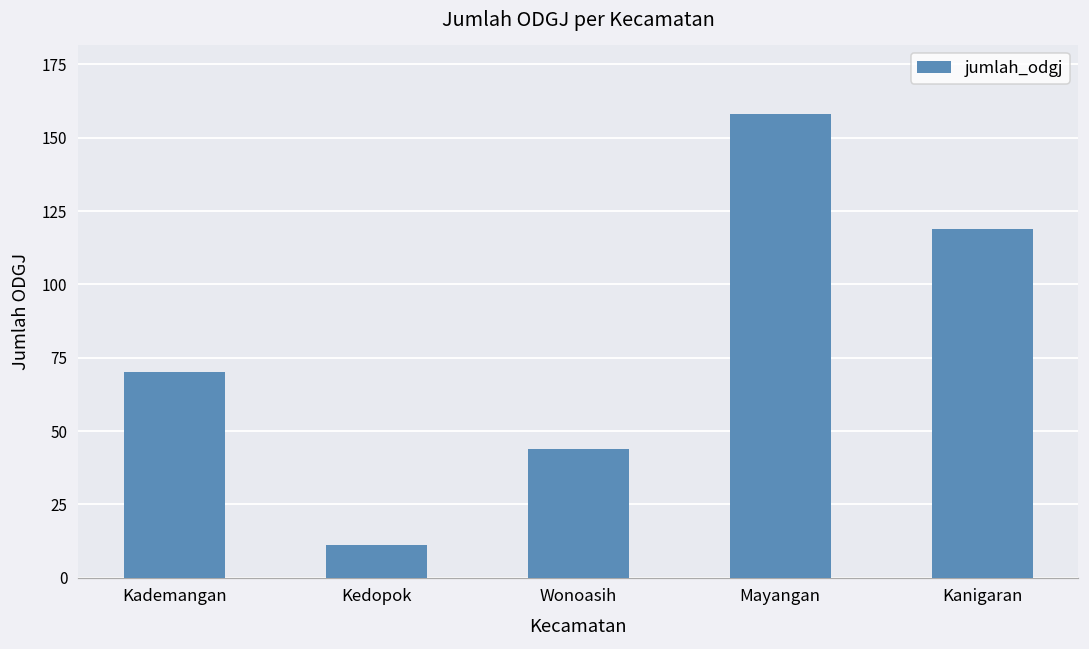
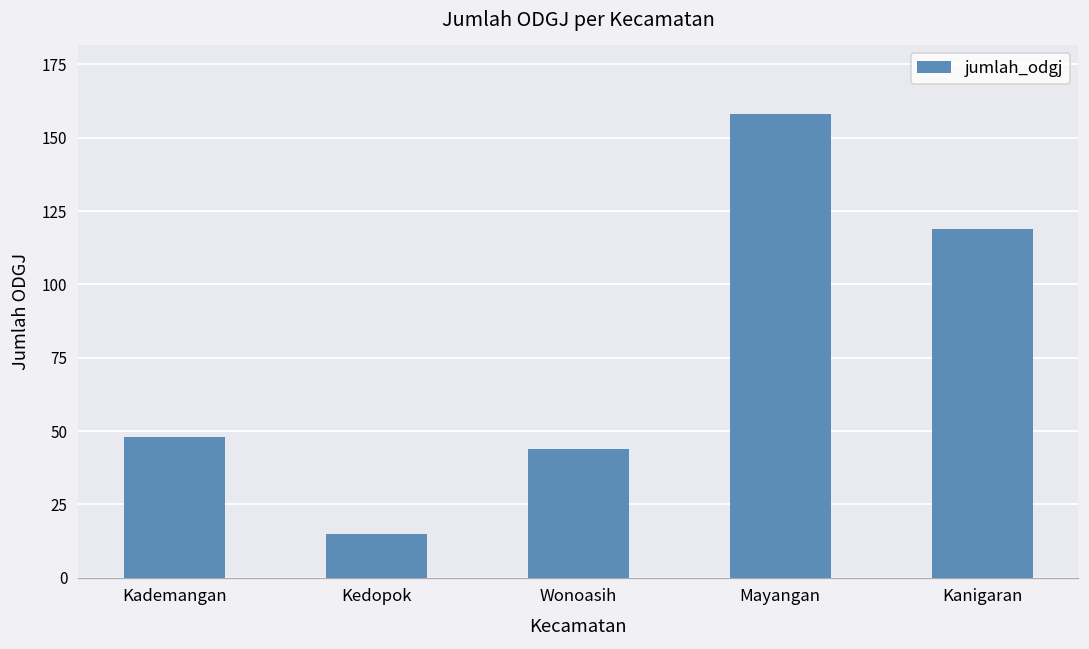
Kademangan: 70 -> 48
Kedopok: 11 -> 15
